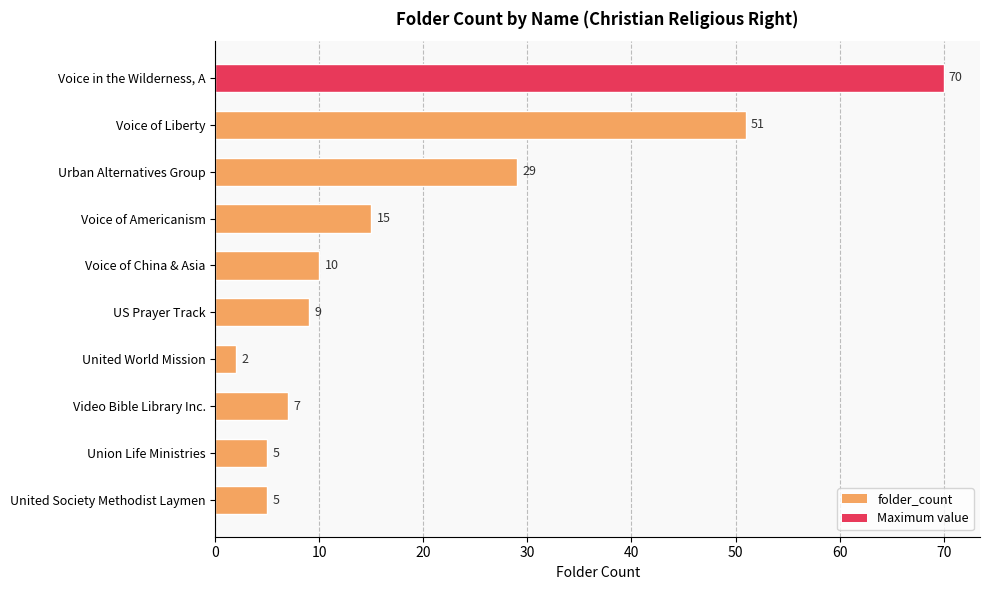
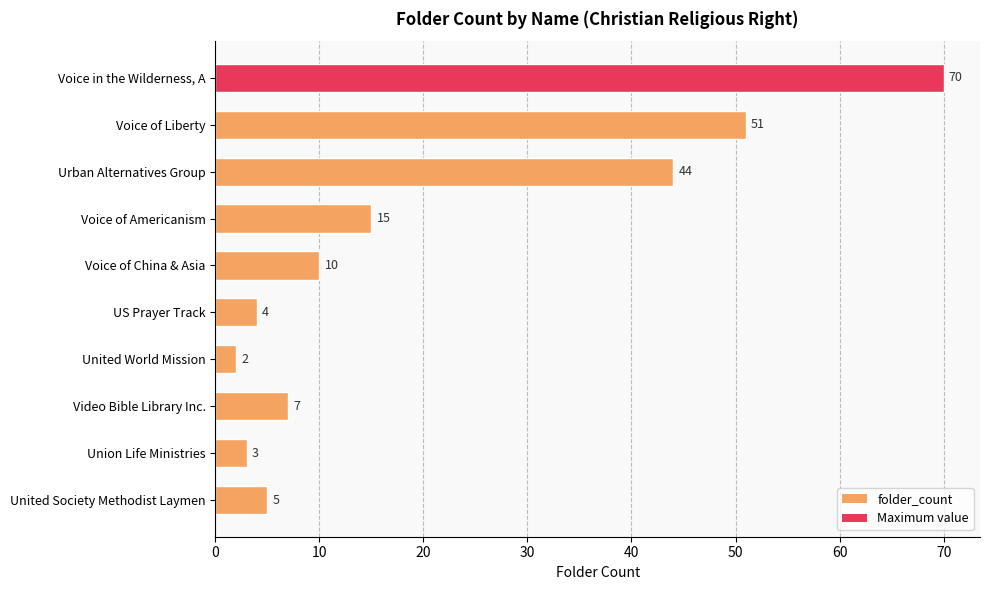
Urban Alternatives Group: 29 -> 44
US Prayer Track: 9 -> 4
Union Life Ministries: 5 -> 3
